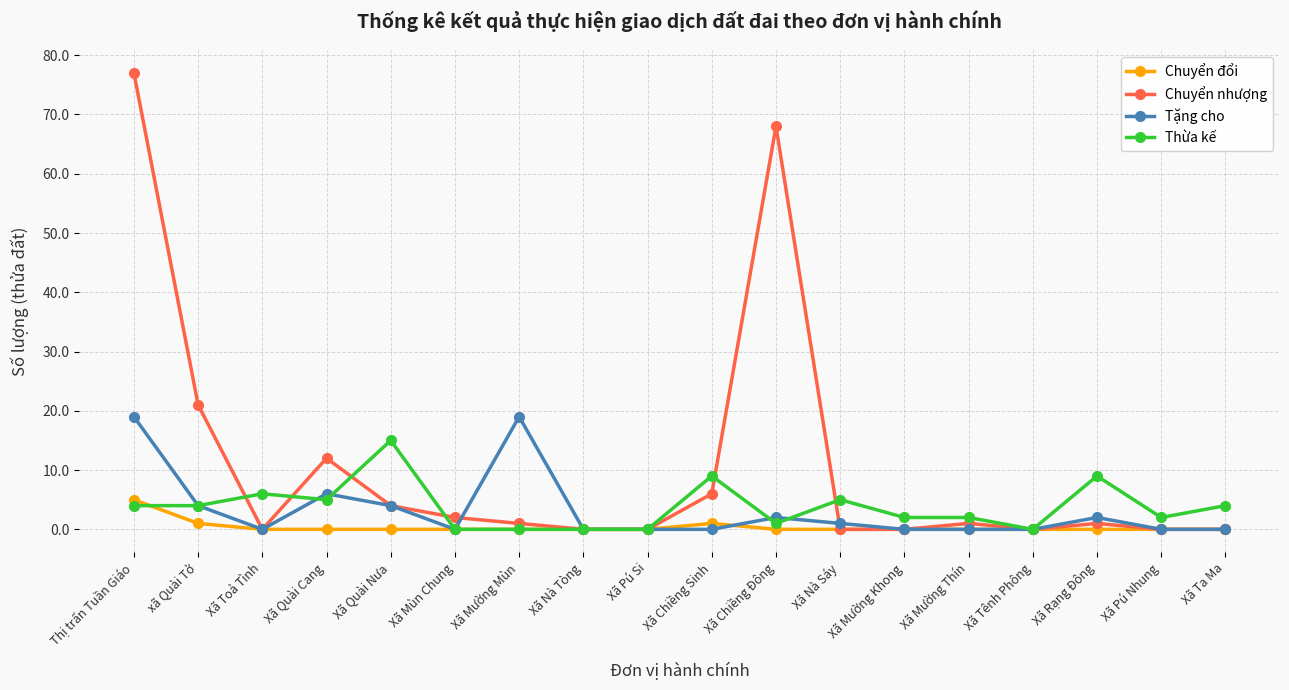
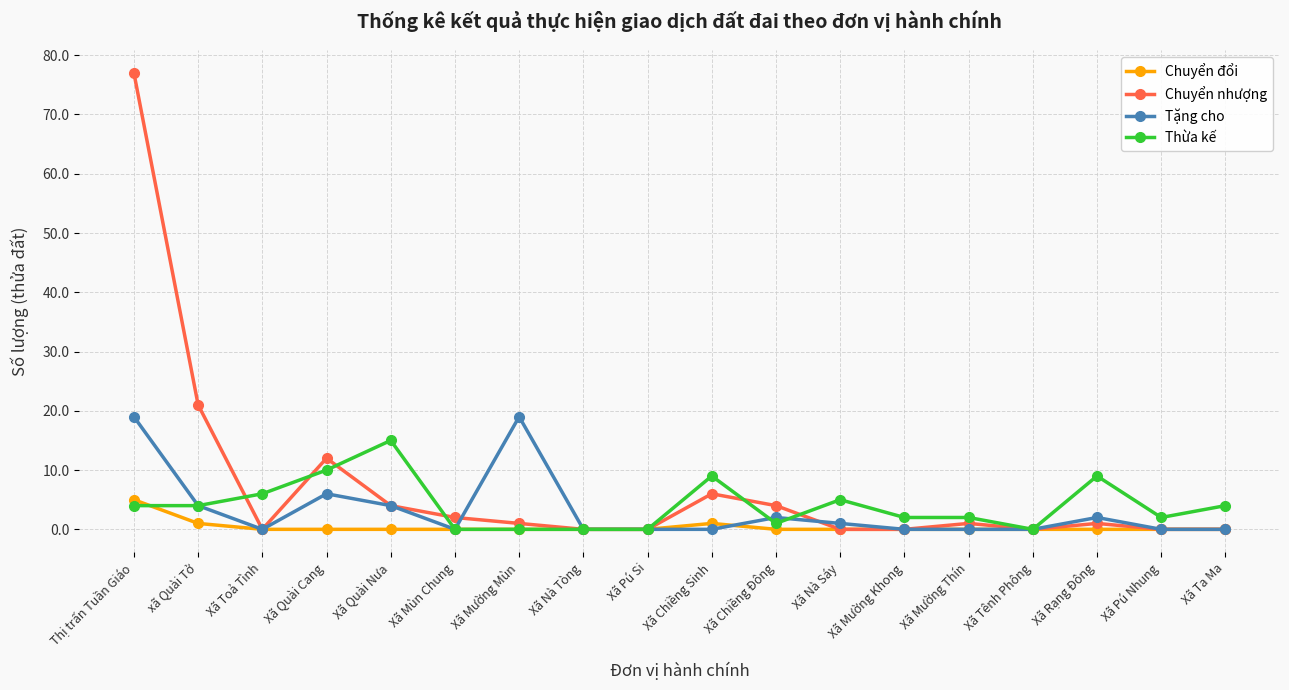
Thừa kế, Xã Quài Cang: 5 -> 10
Chuyển nhượng, Xã Chiềng Đông: 68 -> 4
